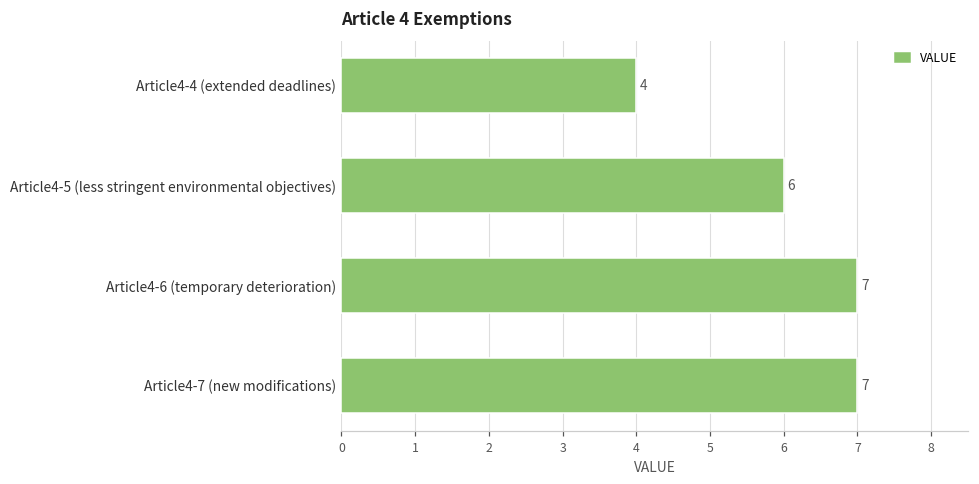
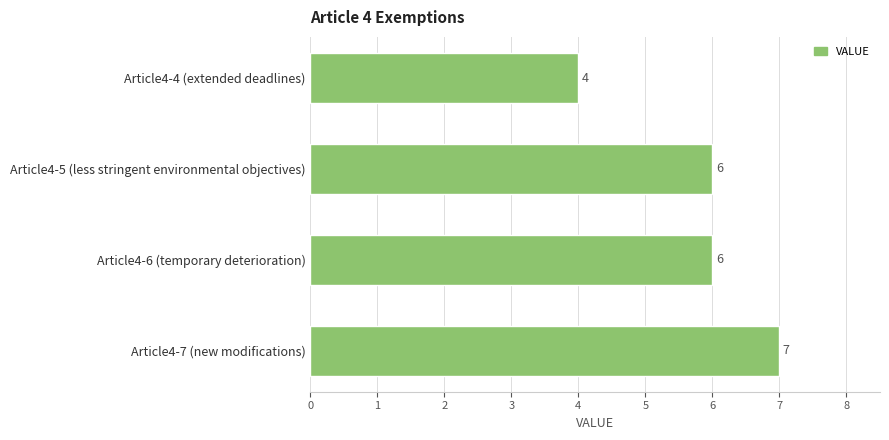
Article4-6 (temporary deterioration): 7 -> 6
